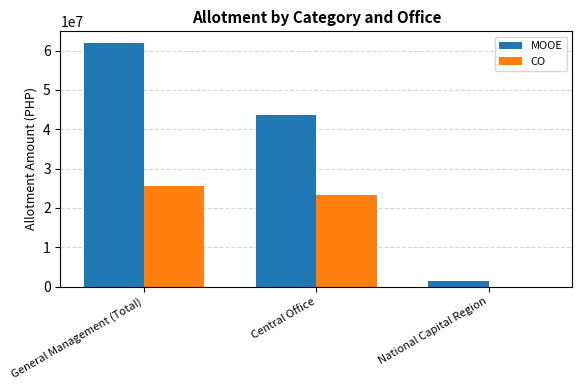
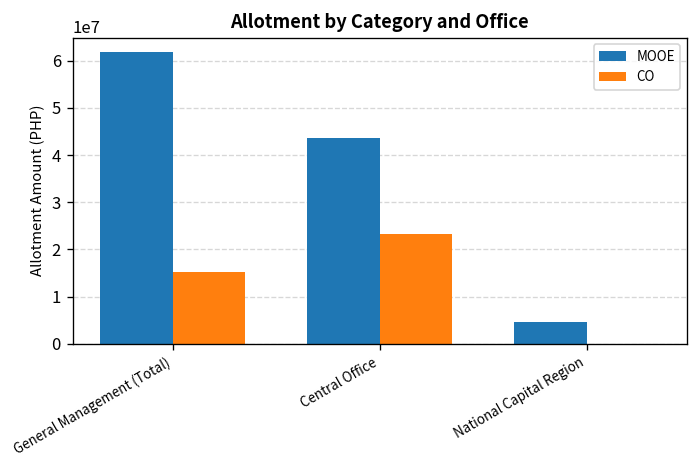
CO, General Management (Total): 26000000 -> 15000000
MOOE, National Capital Region: 1000000 -> 5000000
